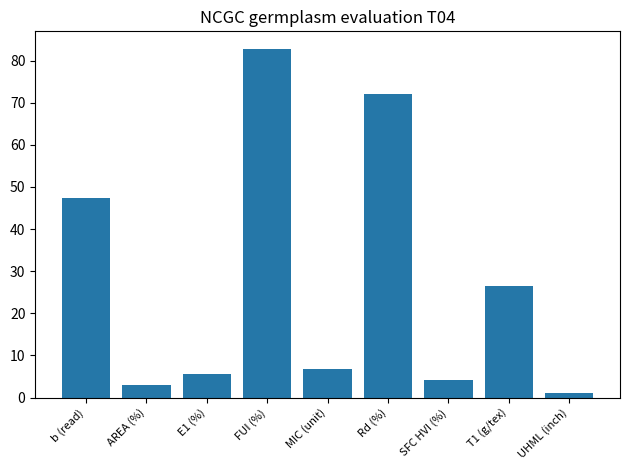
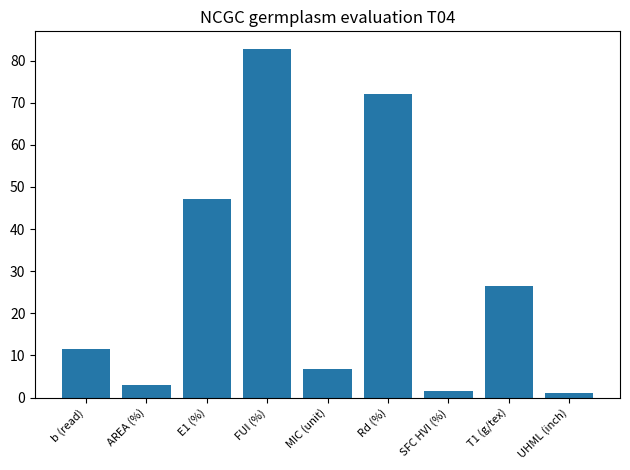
b (read): 47 -> 12
E1 (%): 6 -> 47
SFC HVI (%): 4 -> 2
